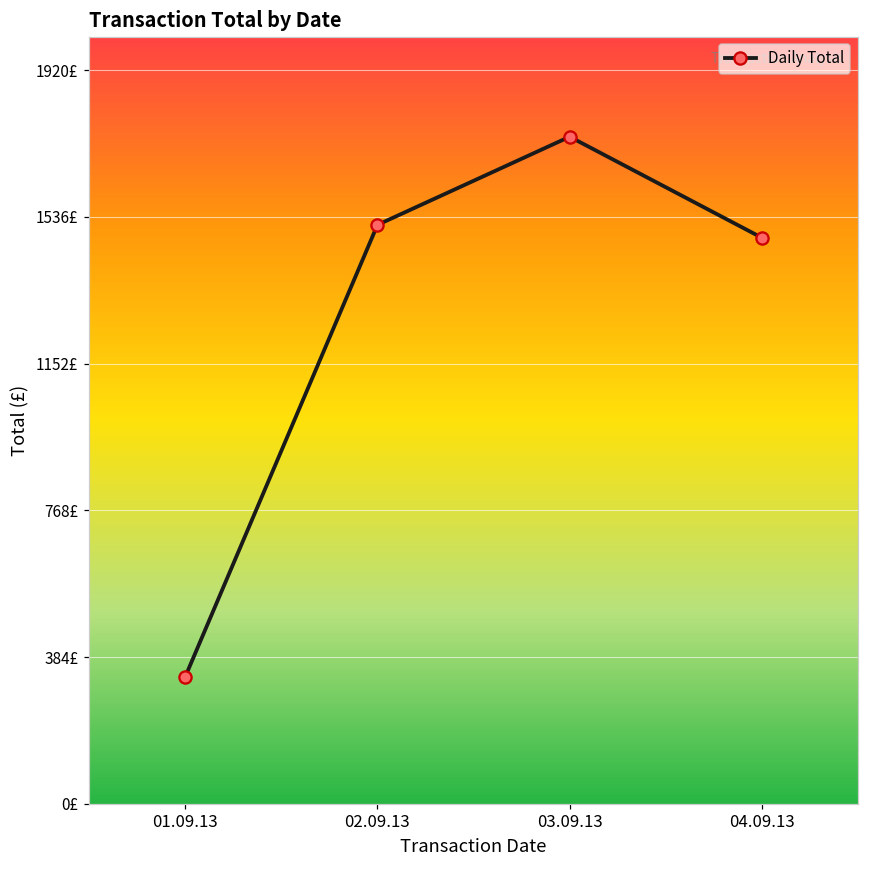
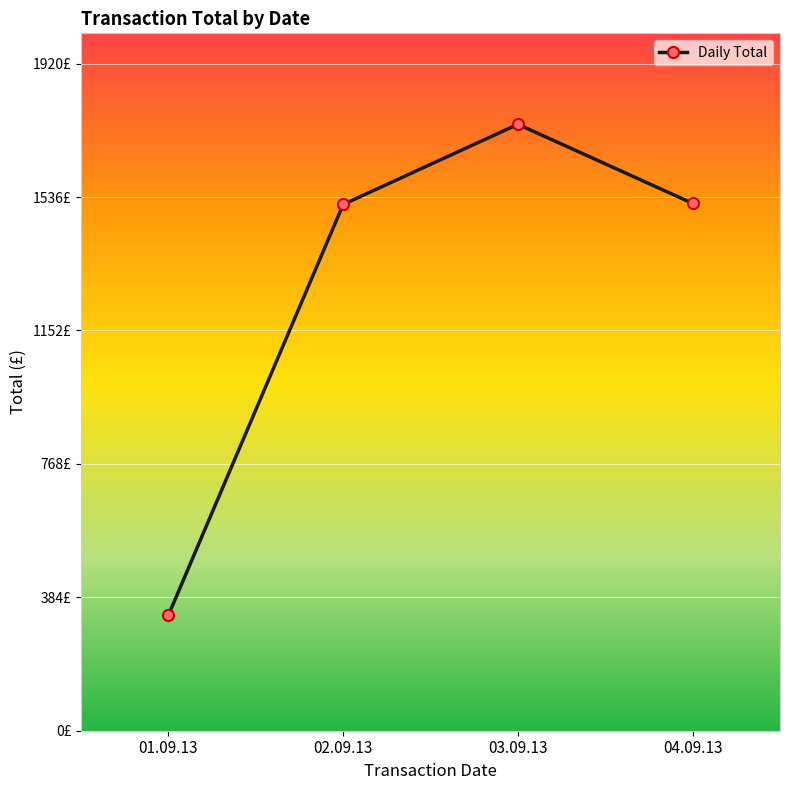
04.09.13: 1480£ -> 1520£
